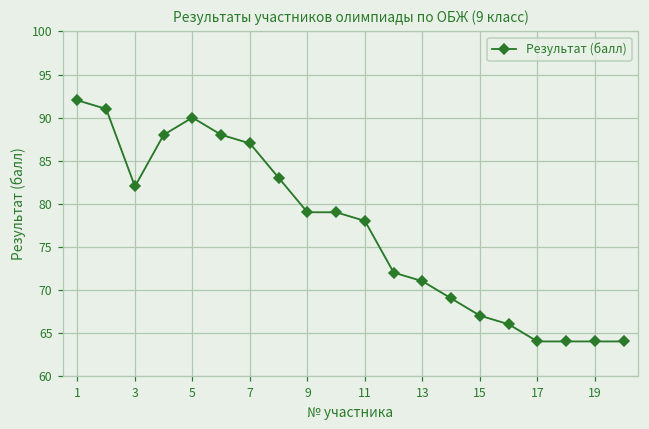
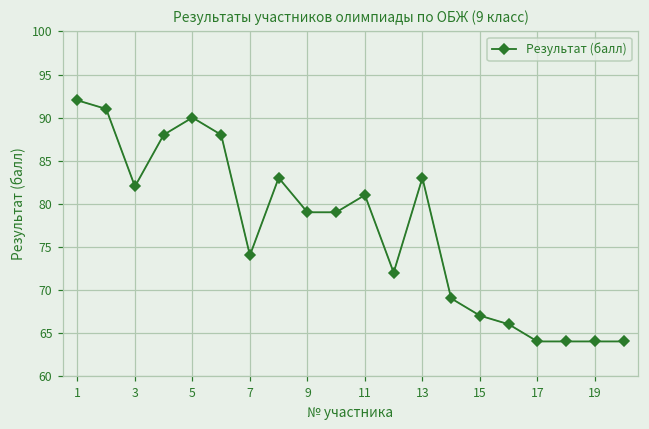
7: 87 -> 74
11: 78 -> 81
13: 71 -> 83
